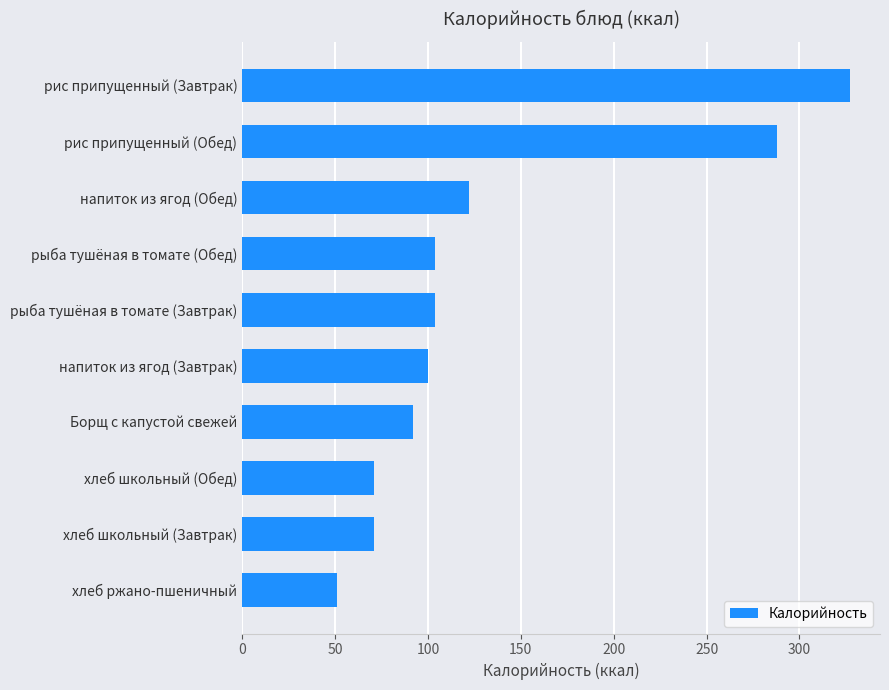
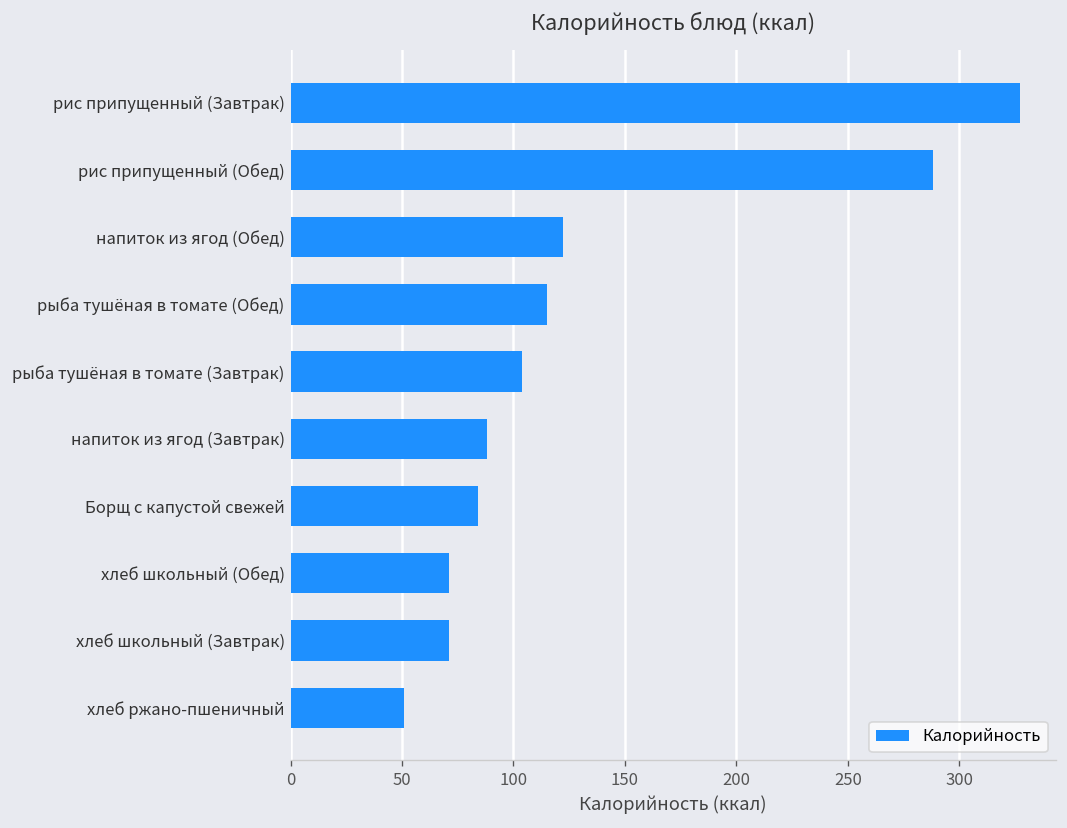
рыба тушёная в томате (Обед): 104 -> 115
напиток из ягод (Завтрак): 100 -> 88
Борщ с капустой свежей: 92 -> 84
